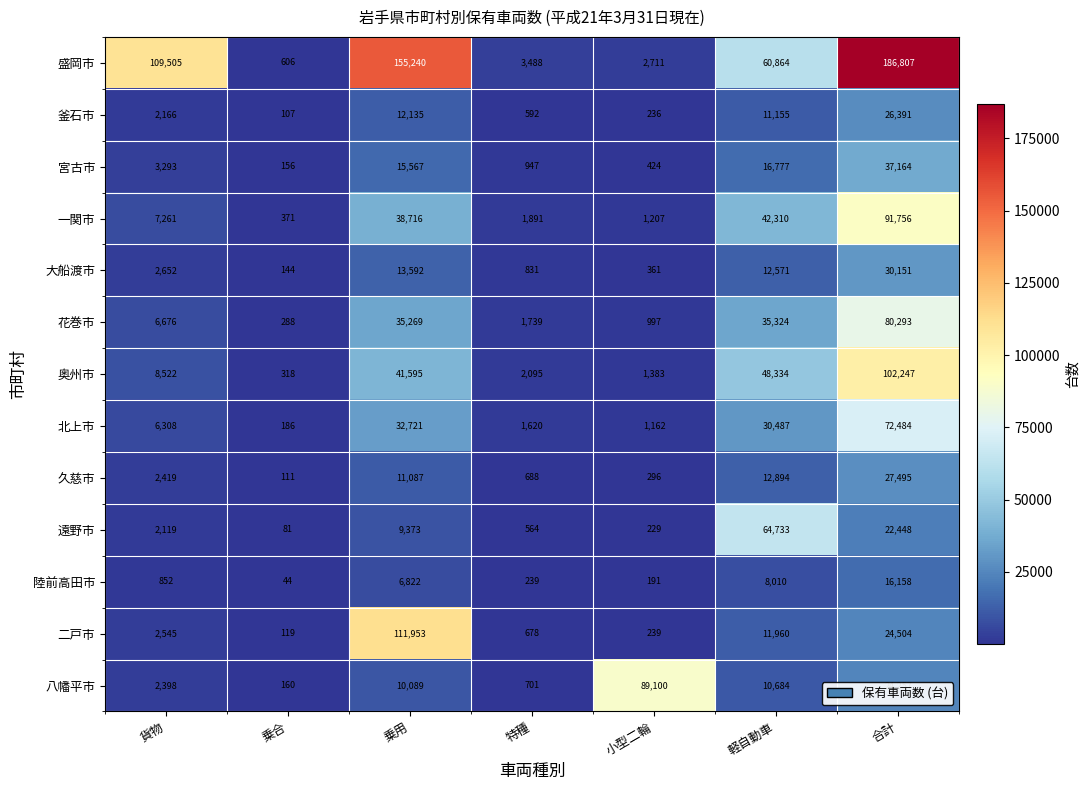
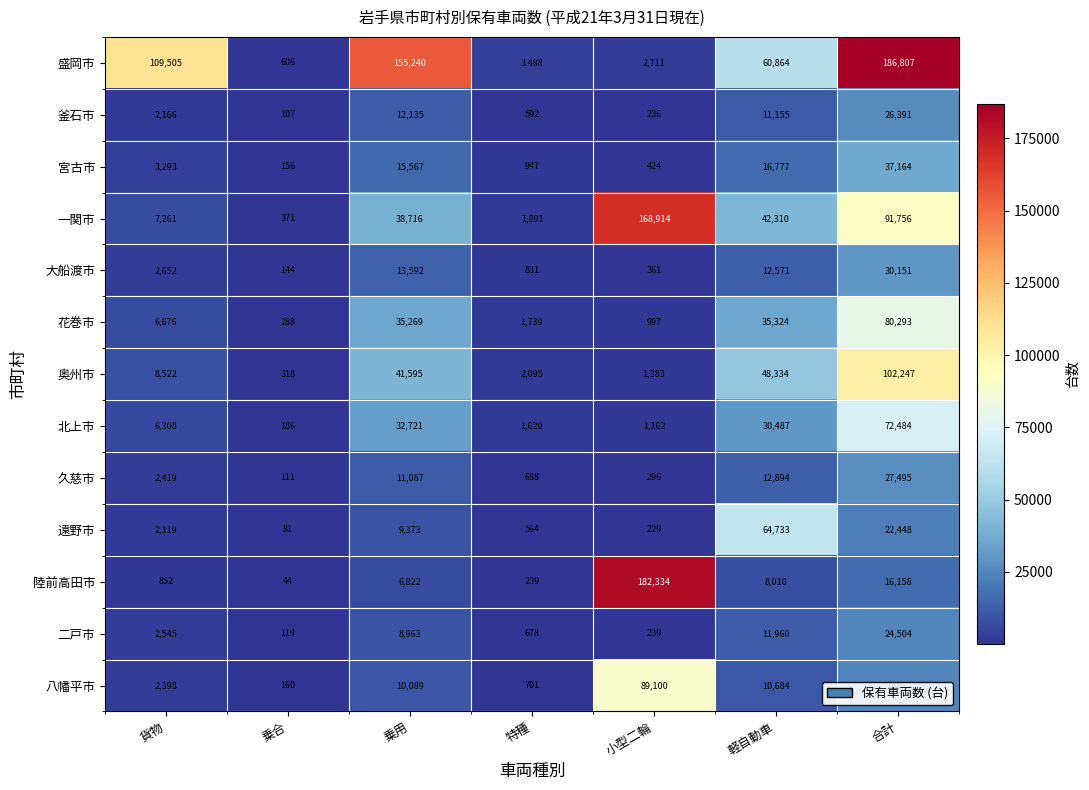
一関市, 小型二輪: 1,207 -> 168,914
陸前高田市, 小型二輪: 191 -> 182,334
二戸市, 乗用: 111,953 -> 8,963
